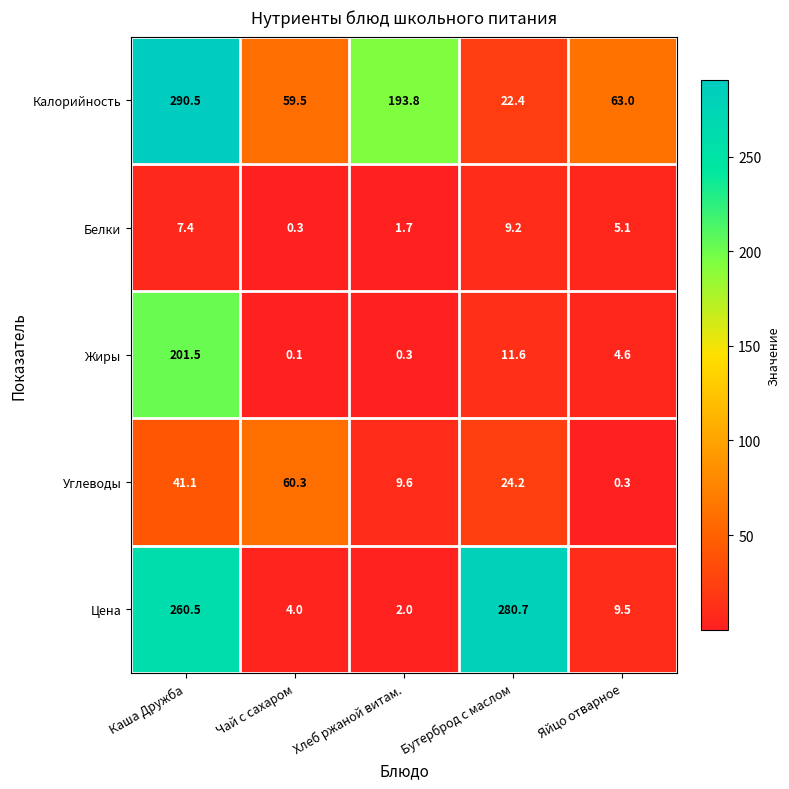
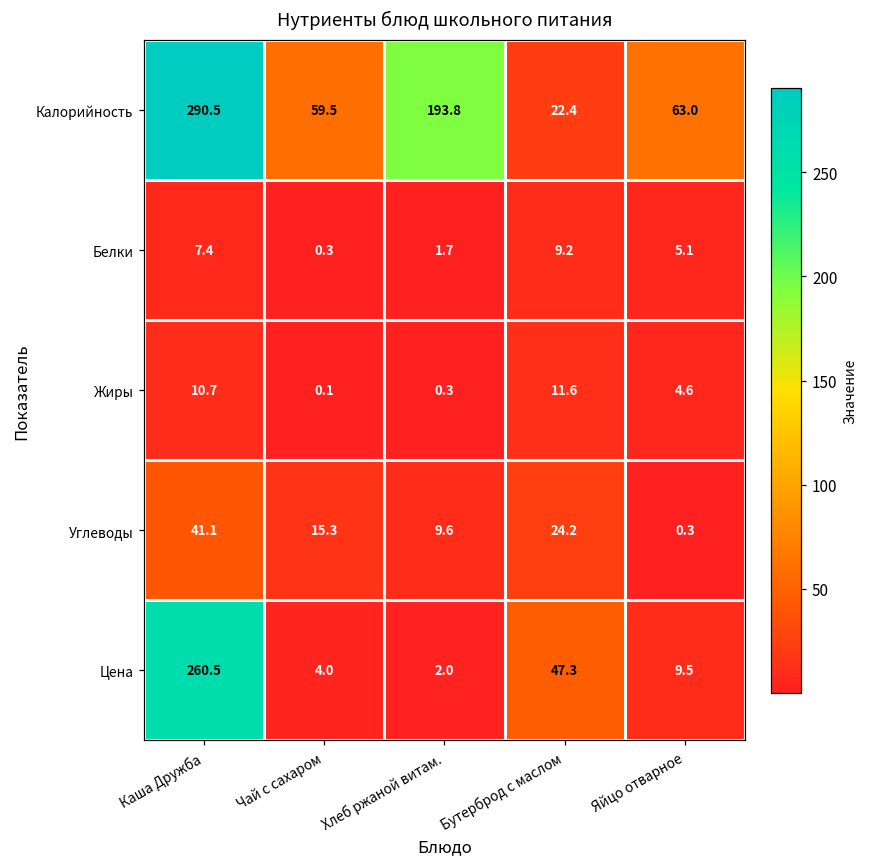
Жиры, Каша Дружба: 201.5 -> 10.7
Углеводы, Чай с сахаром: 60.3 -> 15.3
Цена, Бутерброд с маслом: 280.7 -> 47.3
